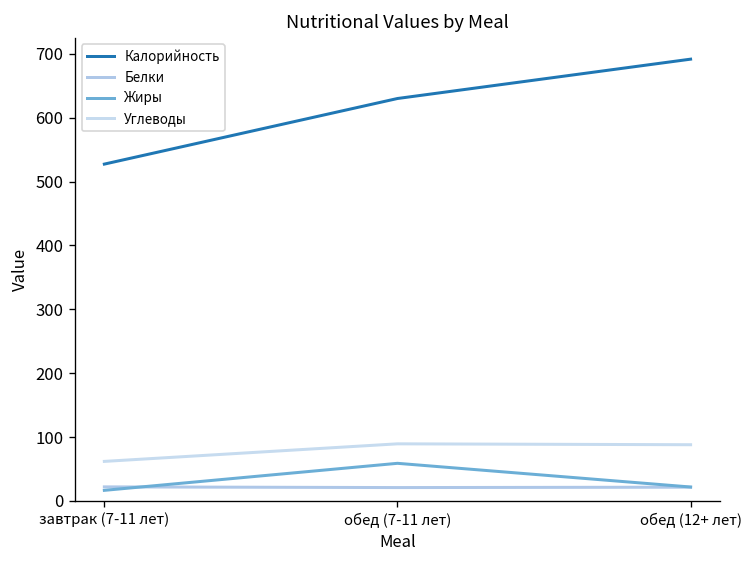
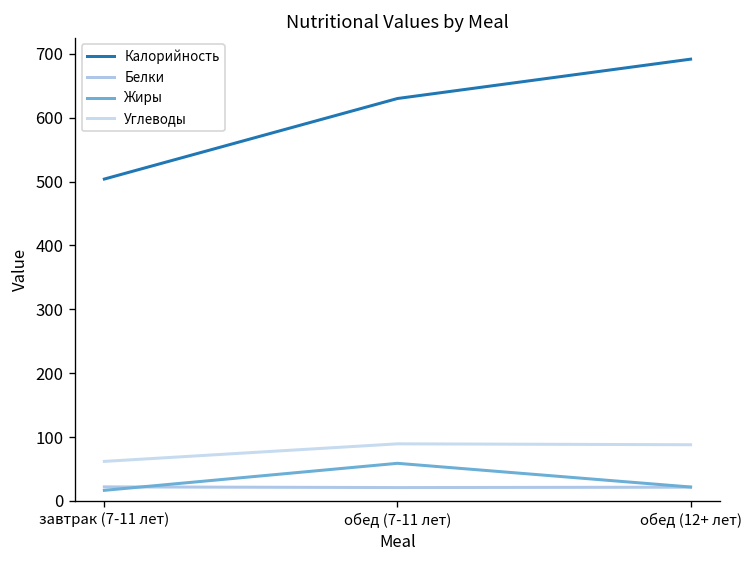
Калорийность, завтрак (7-11 лет): 530 -> 500
